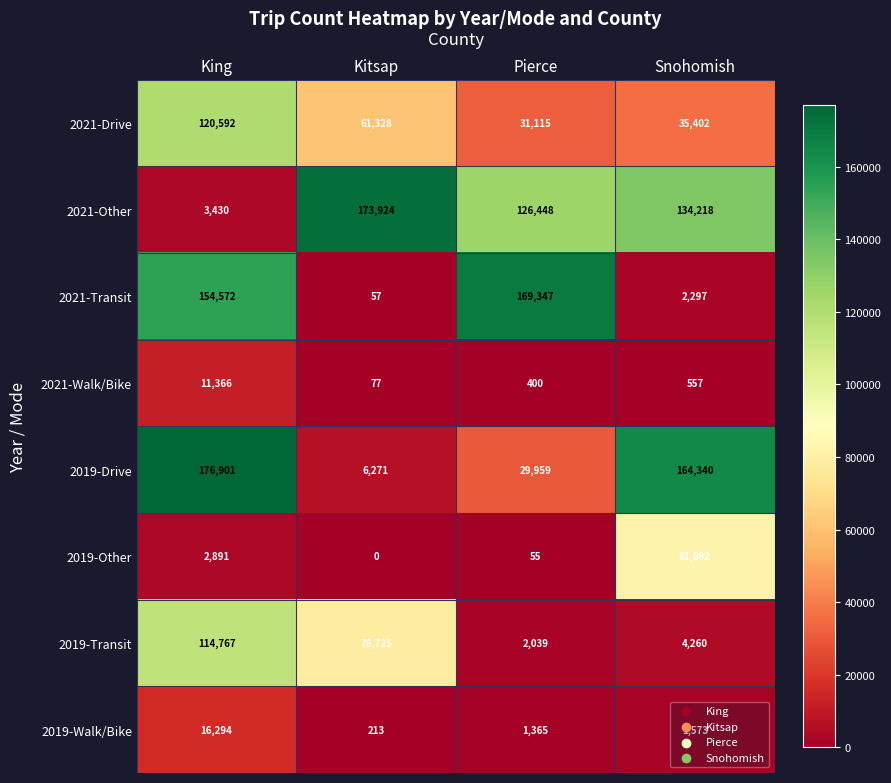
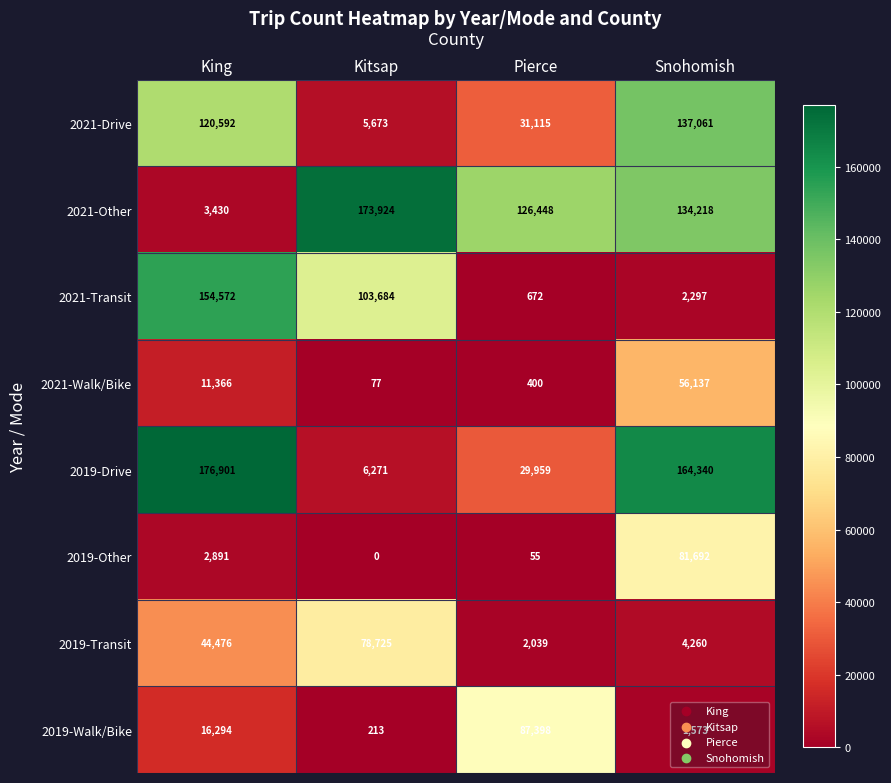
2021-Drive, Kitsap: 61,328 -> 5,673
2021-Drive, Snohomish: 35,402 -> 137,061
2021-Transit, Kitsap: 57 -> 103,684
2021-Transit, Pierce: 169,347 -> 672
2021-Walk/Bike, Snohomish: 557 -> 56,137
2019-Transit, King: 114,767 -> 44,476
2019-Walk/Bike, Pierce: 1,365 -> 87,398
